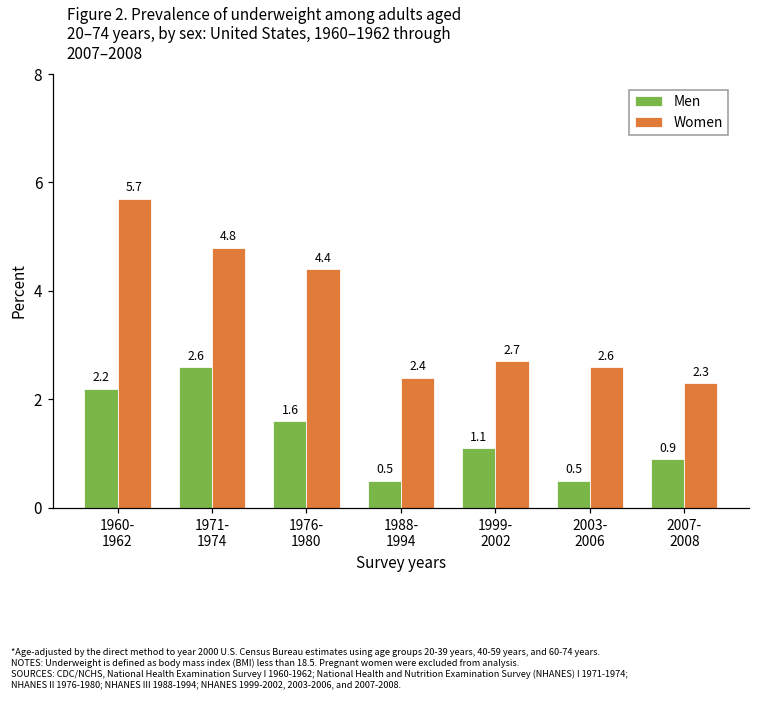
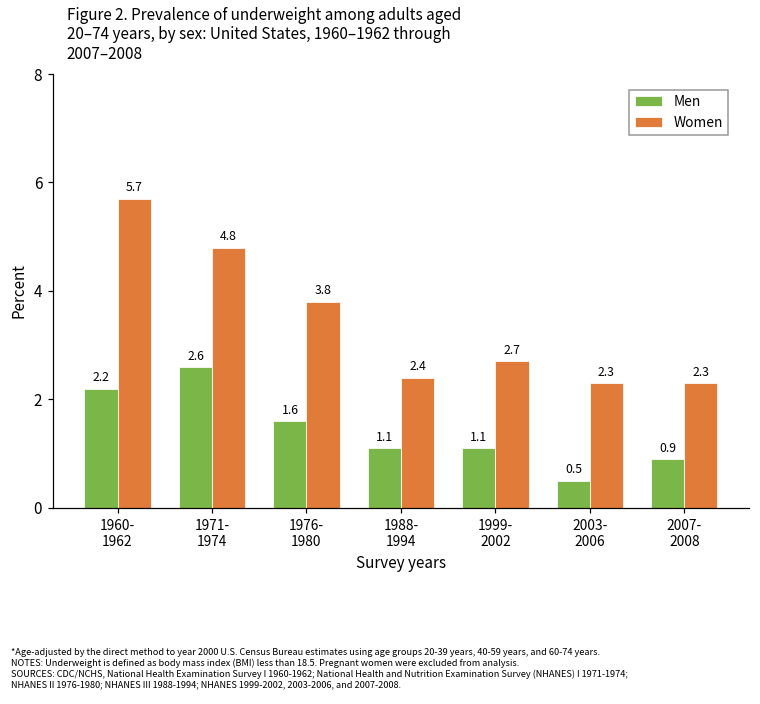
Women, 1976- 1980: 4.4 -> 3.8
Men, 1988- 1994: 0.5 -> 1.1
Women, 2003- 2006: 2.6 -> 2.3
